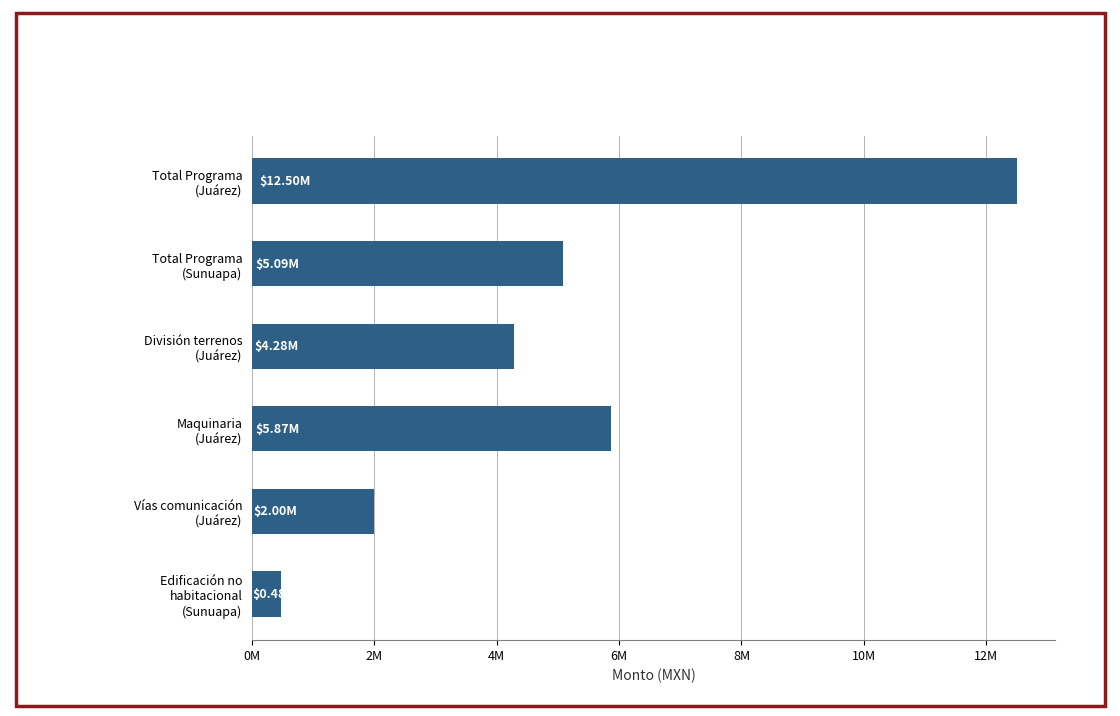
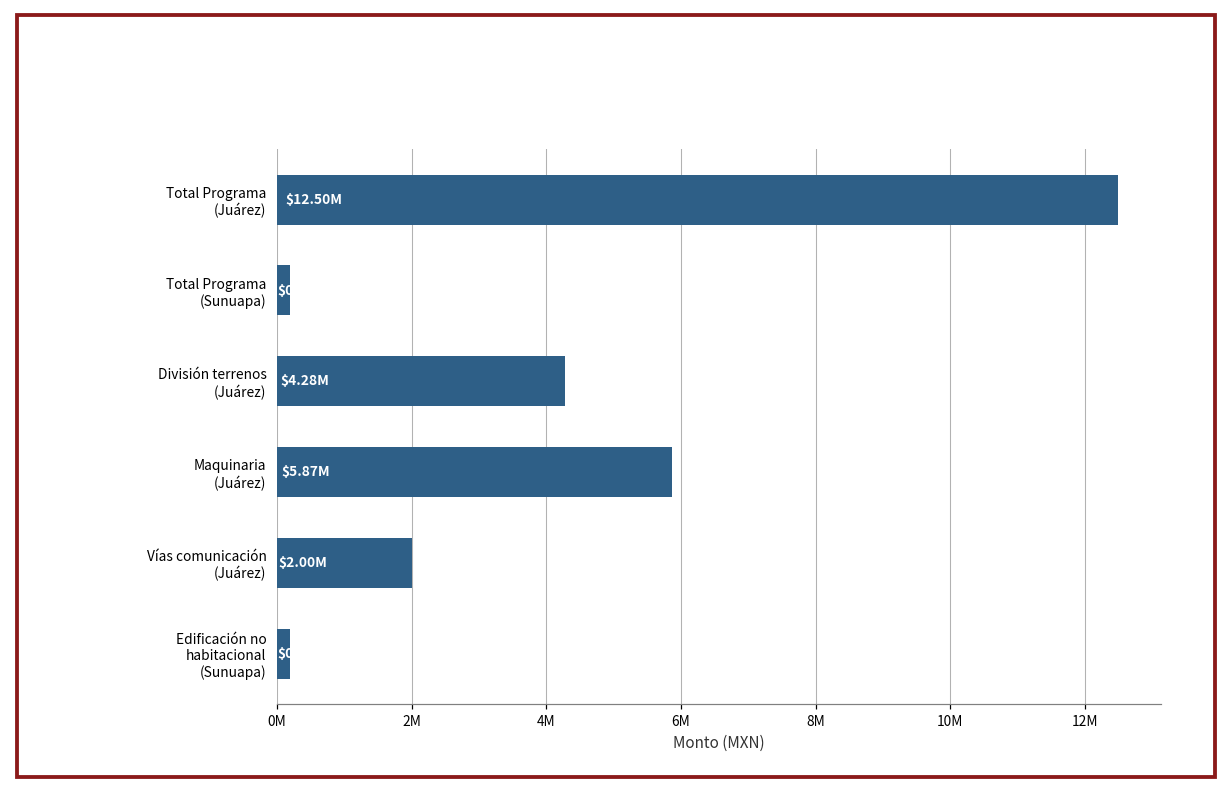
Total Programa (Sunuapa): 5100000 -> 200000
Edificación no habitacional (Sunuapa): 500000 -> 200000
